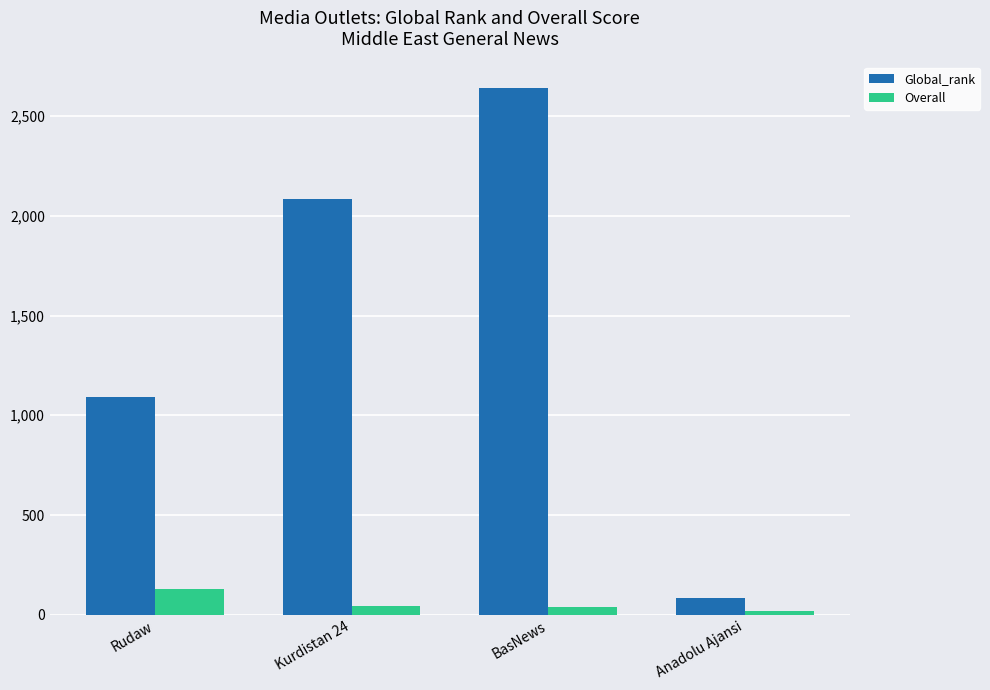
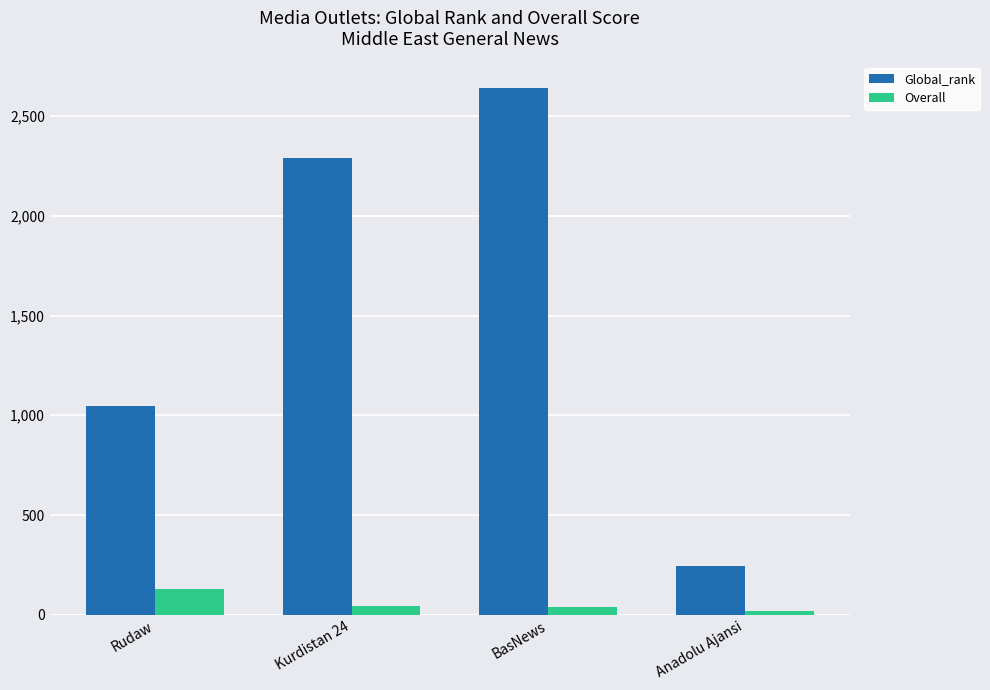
Global_rank, Rudaw: 1,090 -> 1,050
Global_rank, Kurdistan 24: 2,090 -> 2,290
Global_rank, Anadolu Ajansi: 80 -> 240
